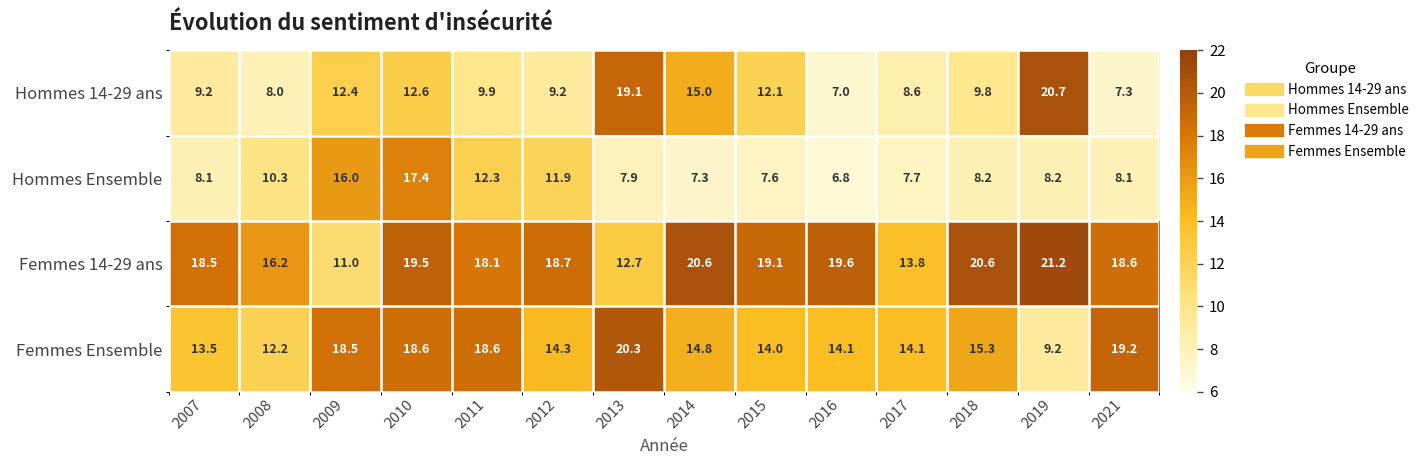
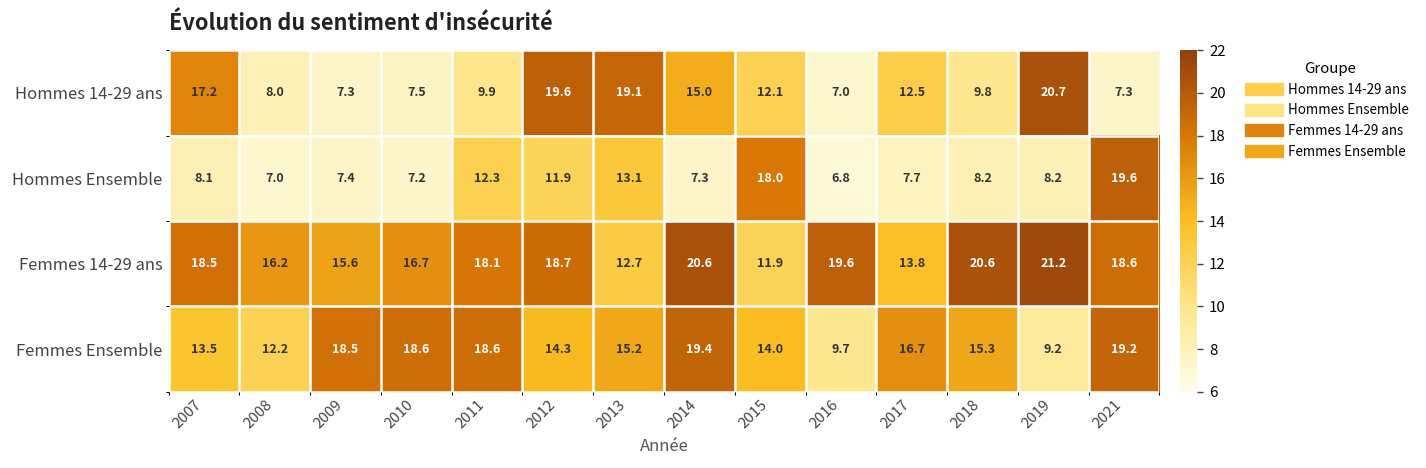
Hommes 14-29 ans, 2007: 9.2 -> 17.2
Hommes 14-29 ans, 2009: 12.4 -> 7.3
Hommes 14-29 ans, 2010: 12.6 -> 7.5
Hommes 14-29 ans, 2012: 9.2 -> 19.6
Hommes 14-29 ans, 2017: 8.6 -> 12.5
Hommes Ensemble, 2008: 10.3 -> 7.0
Hommes Ensemble, 2009: 16.0 -> 7.4
Hommes Ensemble, 2010: 17.4 -> 7.2
Hommes Ensemble, 2013: 7.9 -> 13.1
Hommes Ensemble, 2015: 7.6 -> 18.0
Hommes Ensemble, 2021: 8.1 -> 19.6
Femmes 14-29 ans, 2009: 11.0 -> 15.6
Femmes 14-29 ans, 2010: 19.5 -> 16.7
Femmes 14-29 ans, 2015: 19.1 -> 11.9
Femmes Ensemble, 2013: 20.3 -> 15.2
Femmes Ensemble, 2014: 14.8 -> 19.4
Femmes Ensemble, 2016: 14.1 -> 9.7
Femmes Ensemble, 2017: 14.1 -> 16.7
